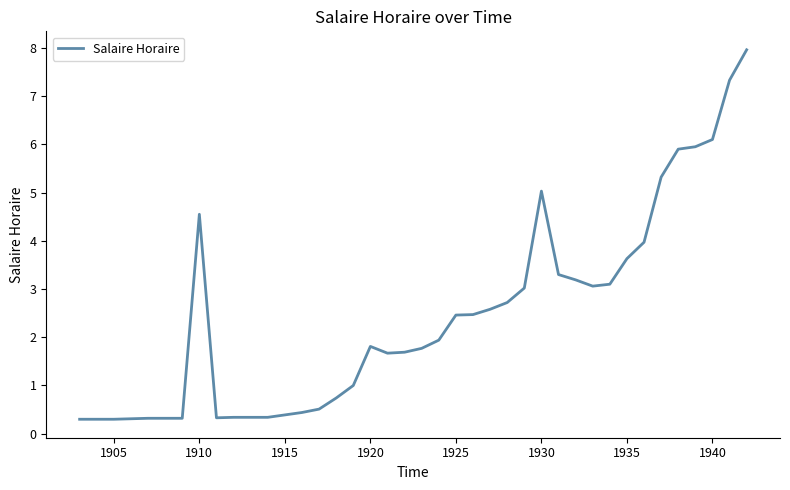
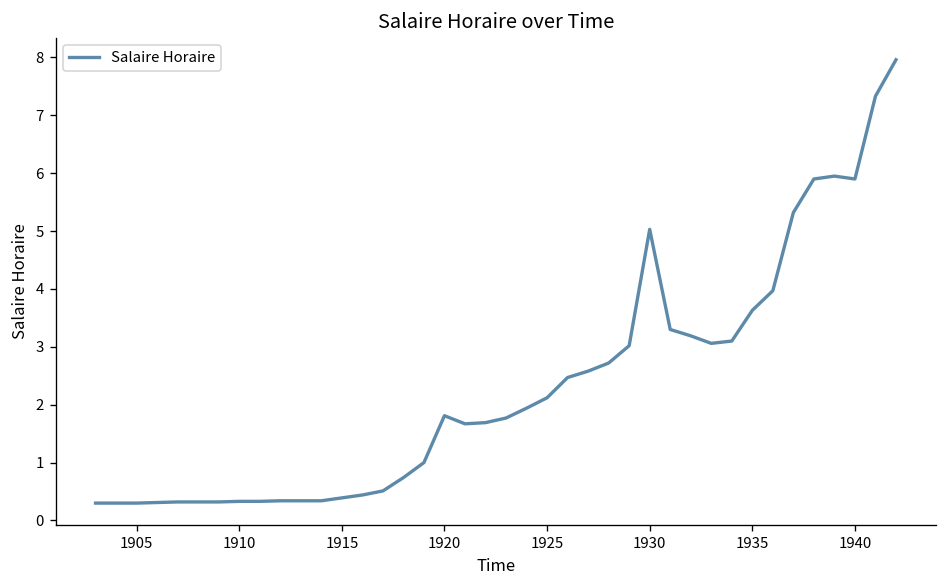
1910: 4.6 -> 0.3
1925: 2.5 -> 2.1
1940: 6.1 -> 5.9
